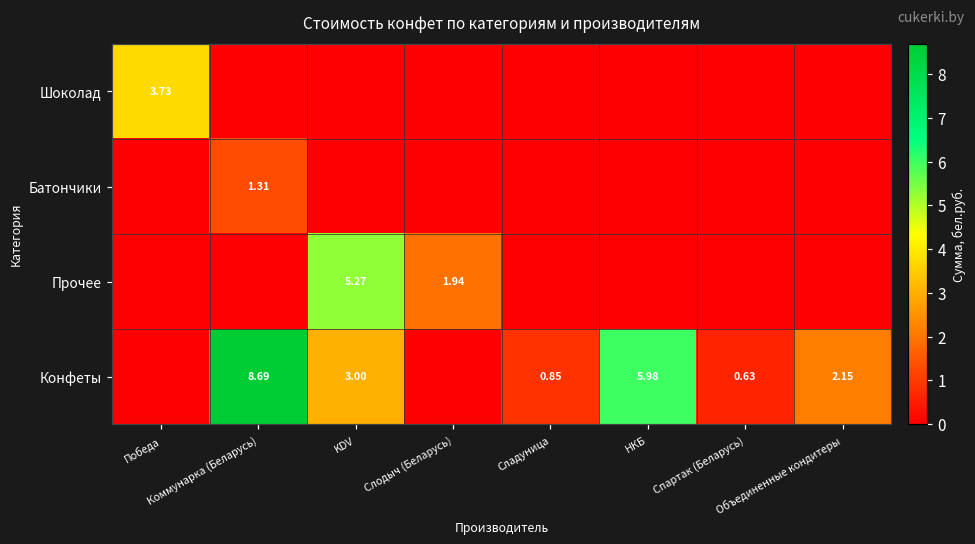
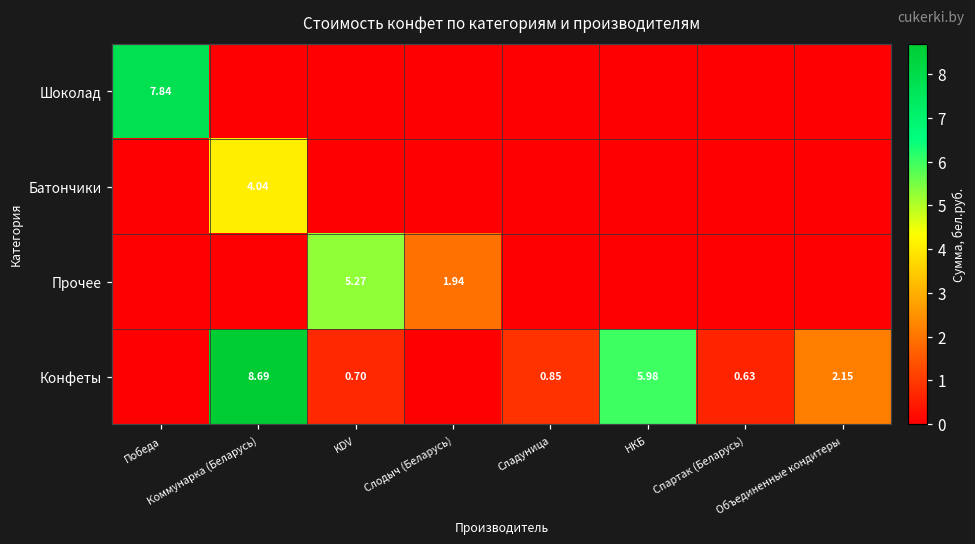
Шоколад, Победа: 3.73 -> 7.84
Батончики, Коммунарка (Беларусь): 1.31 -> 4.04
Конфеты, KDV: 3.00 -> 0.70
